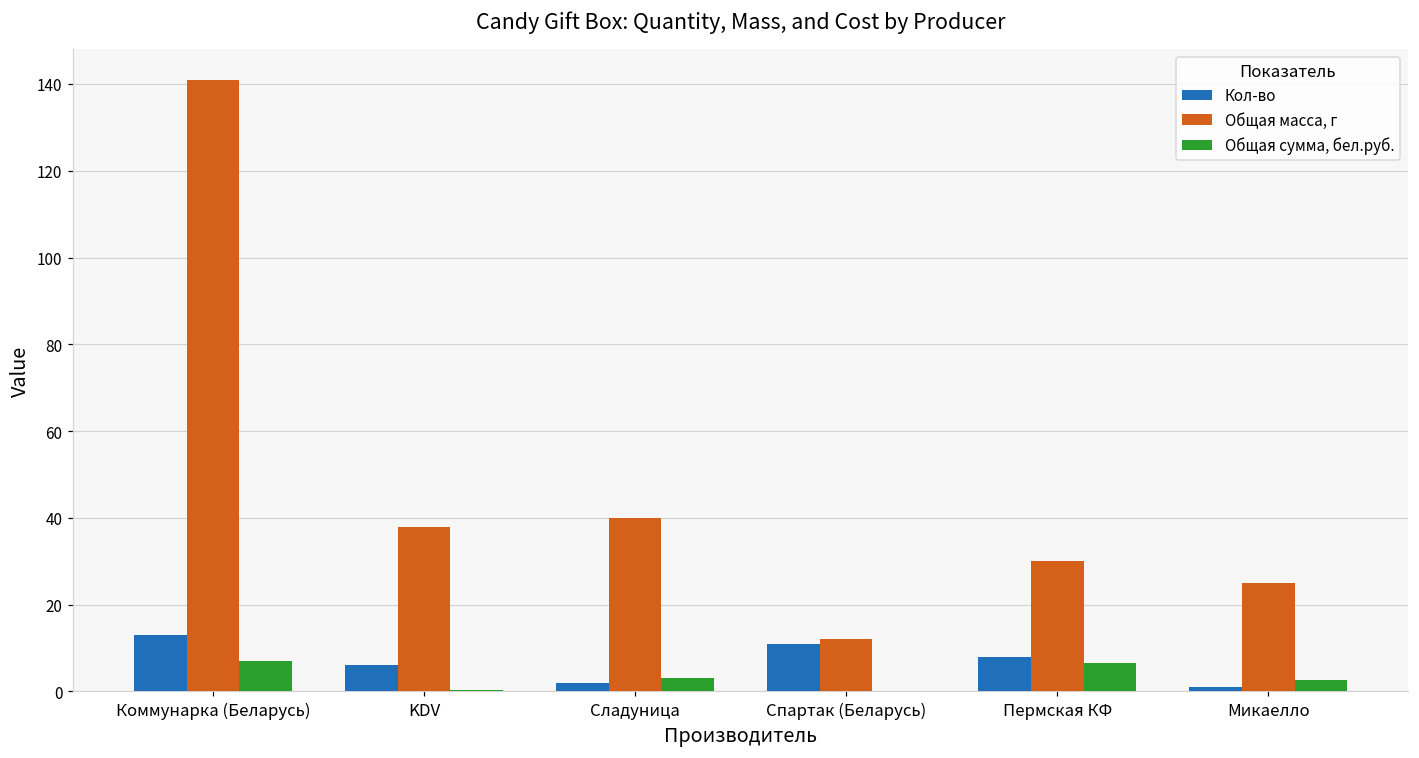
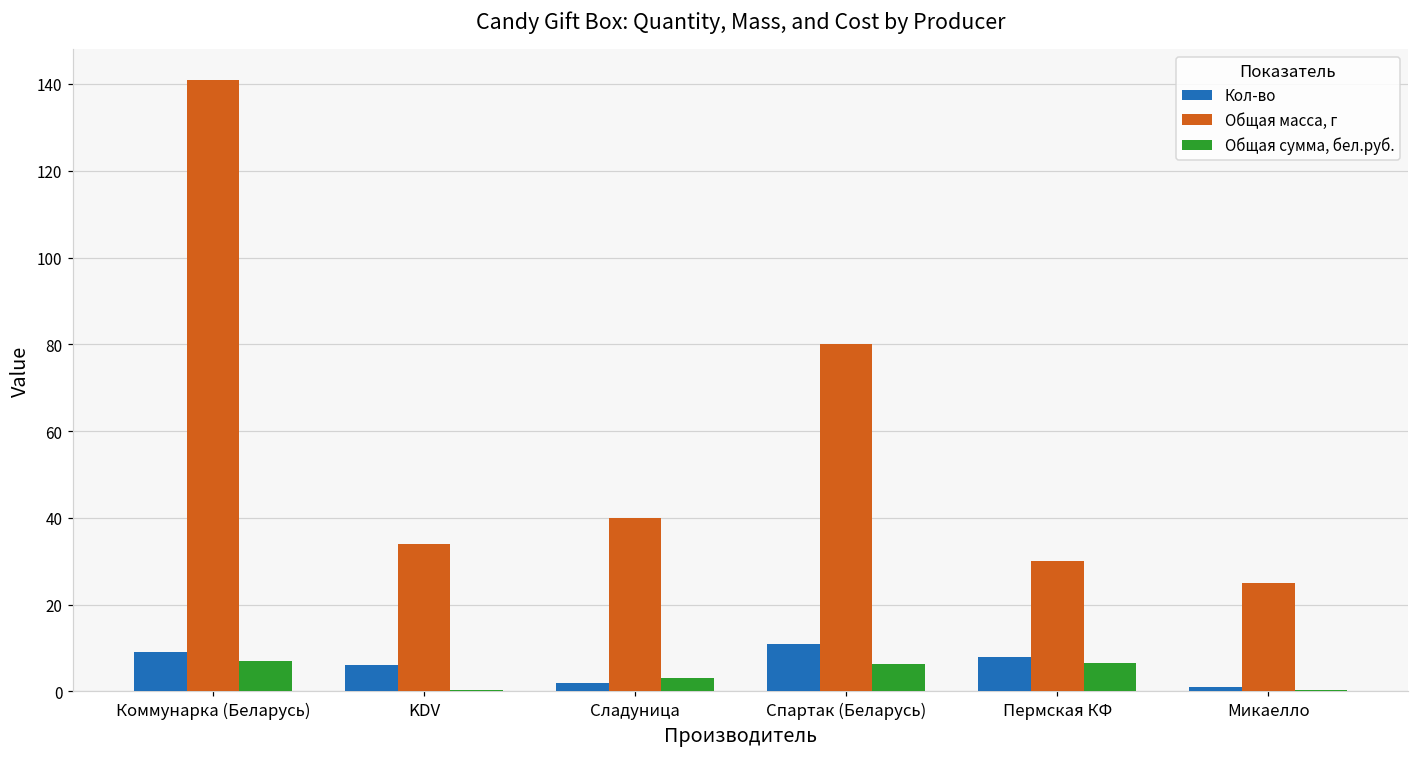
Кол-во, Коммунарка (Беларусь): 13 -> 9
Общая масса, г, KDV: 38 -> 34
Общая масса, г, Спартак (Беларусь): 12 -> 80
Общая сумма, бел.руб., Спартак (Беларусь): 0 -> 6
Общая сумма, бел.руб., Микаелло: 3 -> 0
